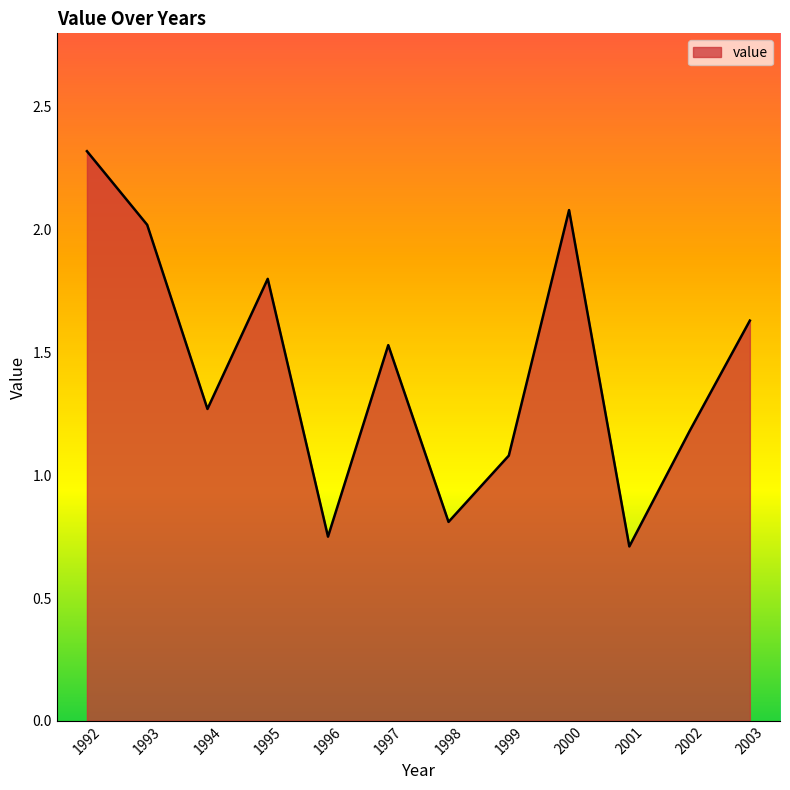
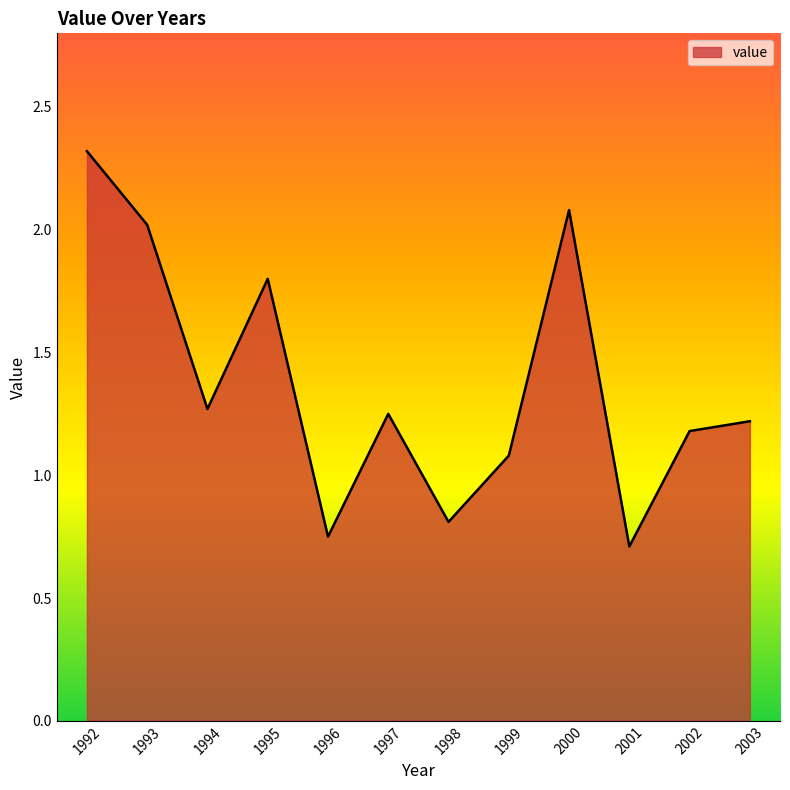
1997: 1.53 -> 1.25
2003: 1.63 -> 1.22
